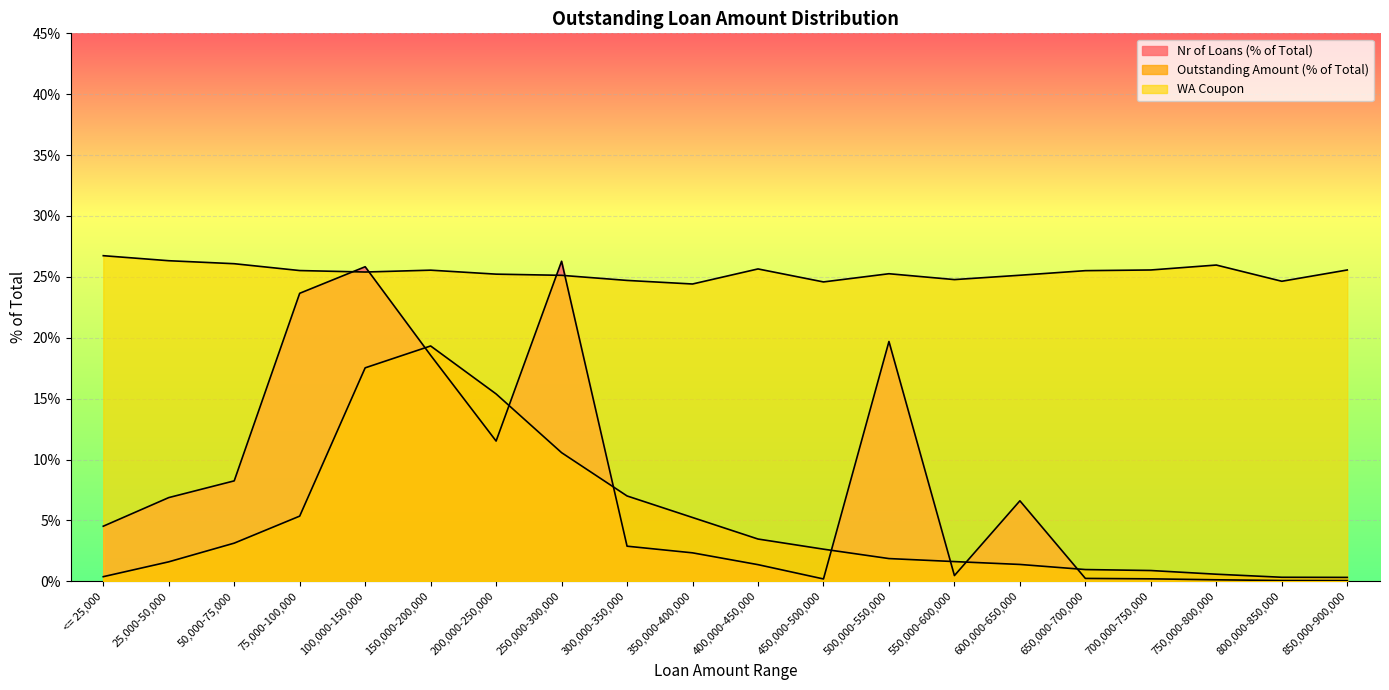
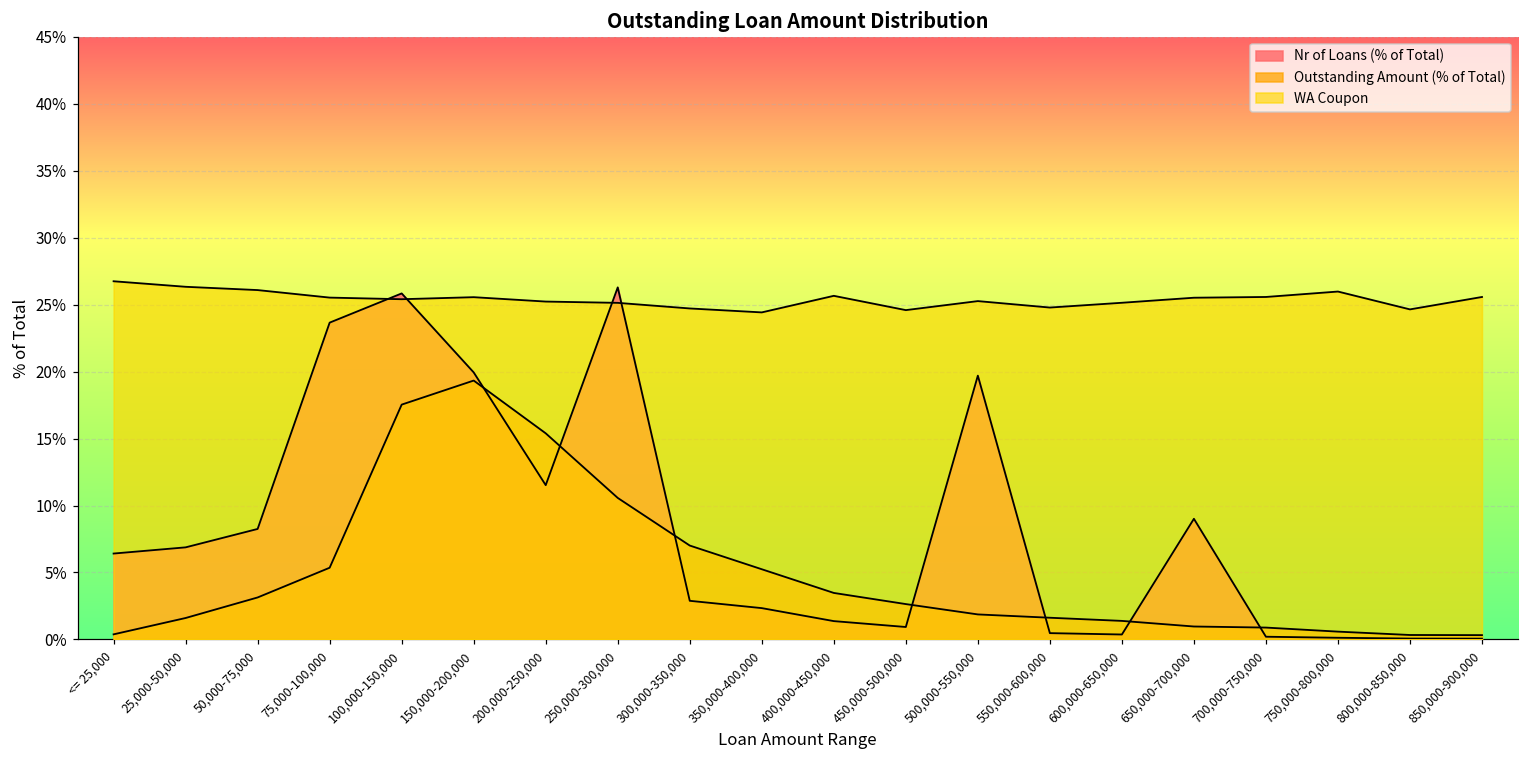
Nr of Loans (% of Total), <= 25,000: 4.5% -> 6.4%
Nr of Loans (% of Total), 150,000-200,000: 18.6% -> 19.9%
Nr of Loans (% of Total), 450,000-500,000: 0.2% -> 0.9%
Nr of Loans (% of Total), 600,000-650,000: 6.6% -> 0.4%
Nr of Loans (% of Total), 650,000-700,000: 0.2% -> 9.0%
